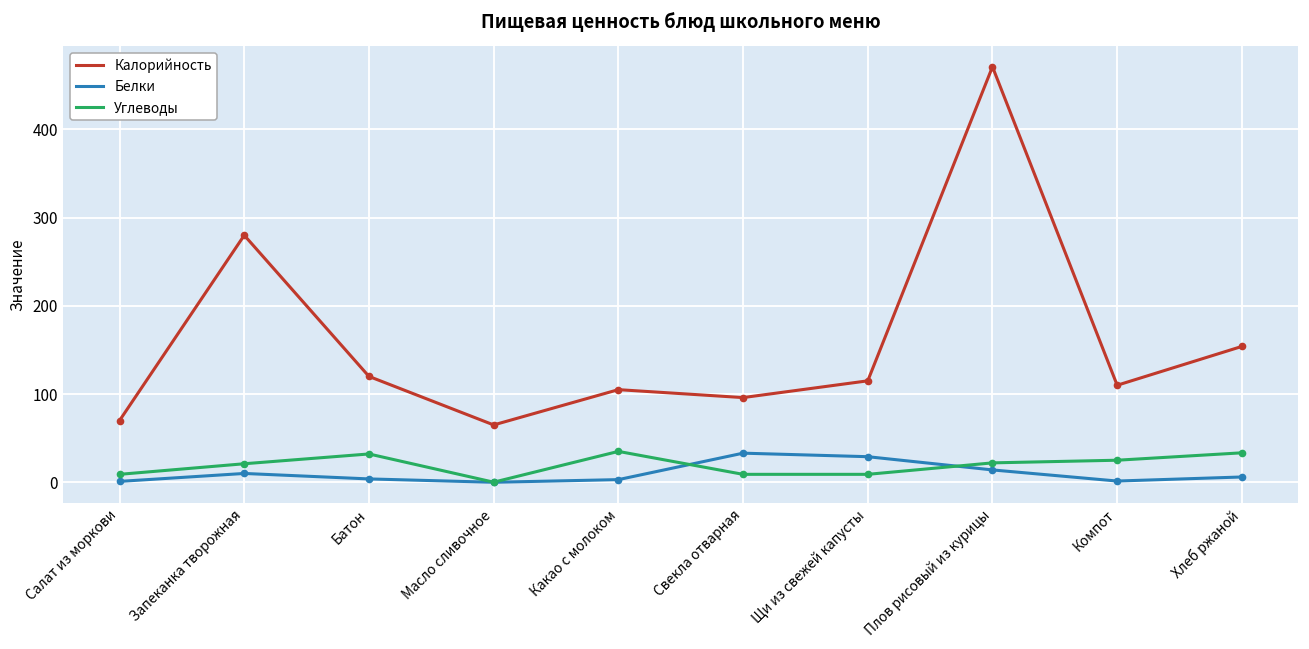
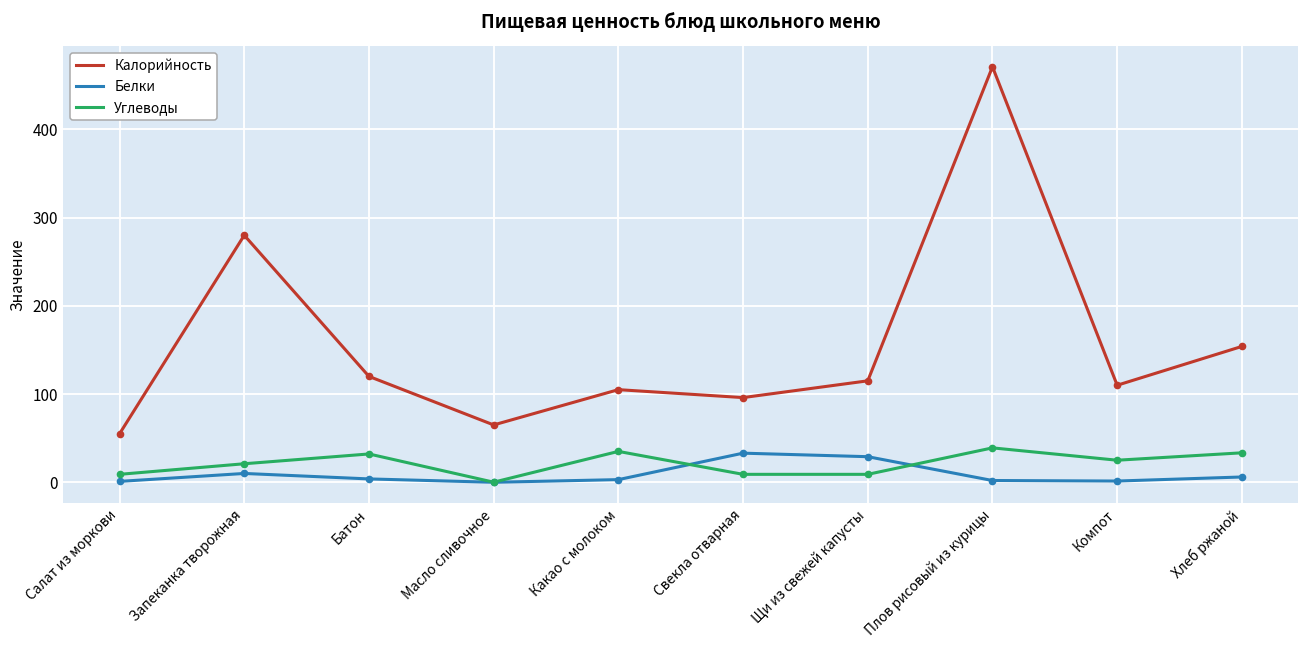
Калорийность, Салат из моркови: 70 -> 60
Белки, Плов рисовый из курицы: 10 -> 0
Углеводы, Плов рисовый из курицы: 20 -> 40
